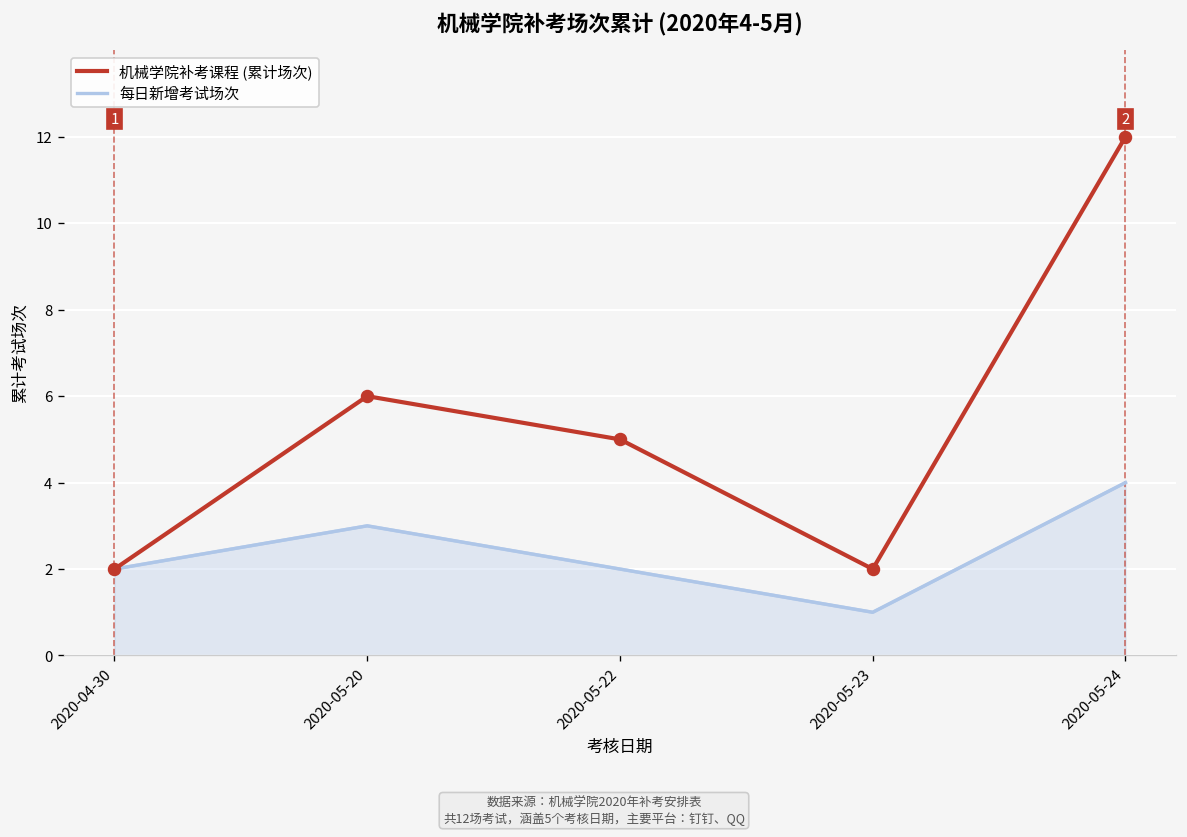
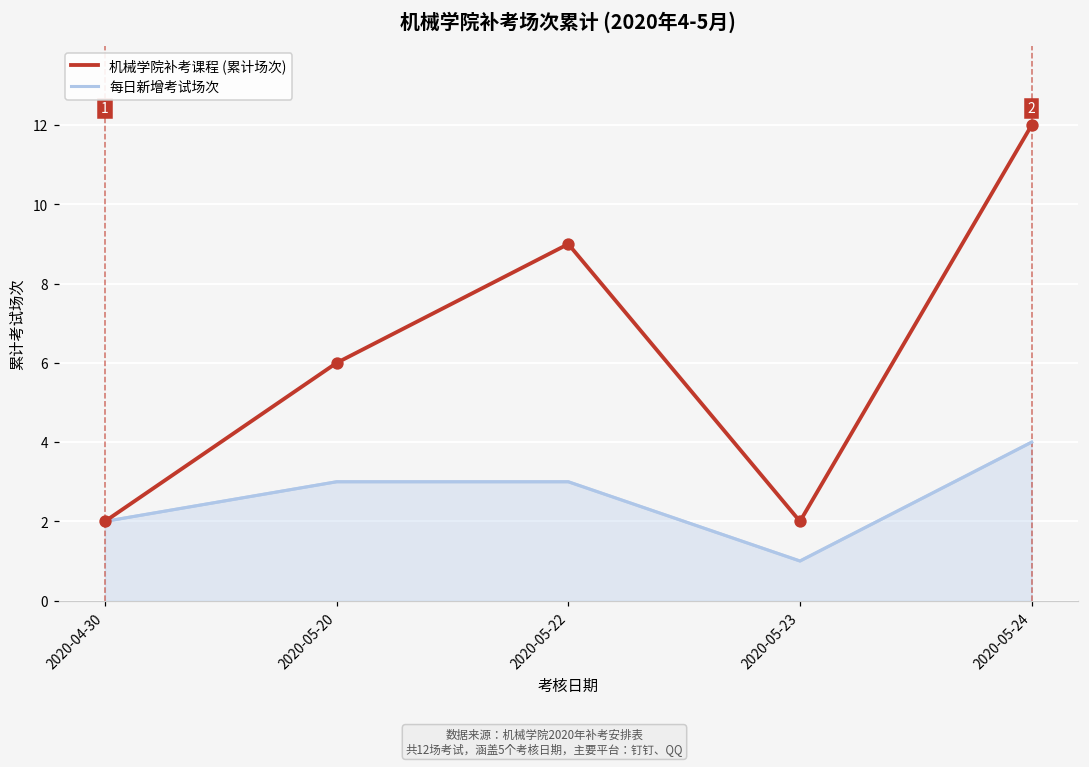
机械学院补考课程 (累计场次), 2020-05-22: 5 -> 9
每日新增考试场次, 2020-05-22: 2 -> 3
